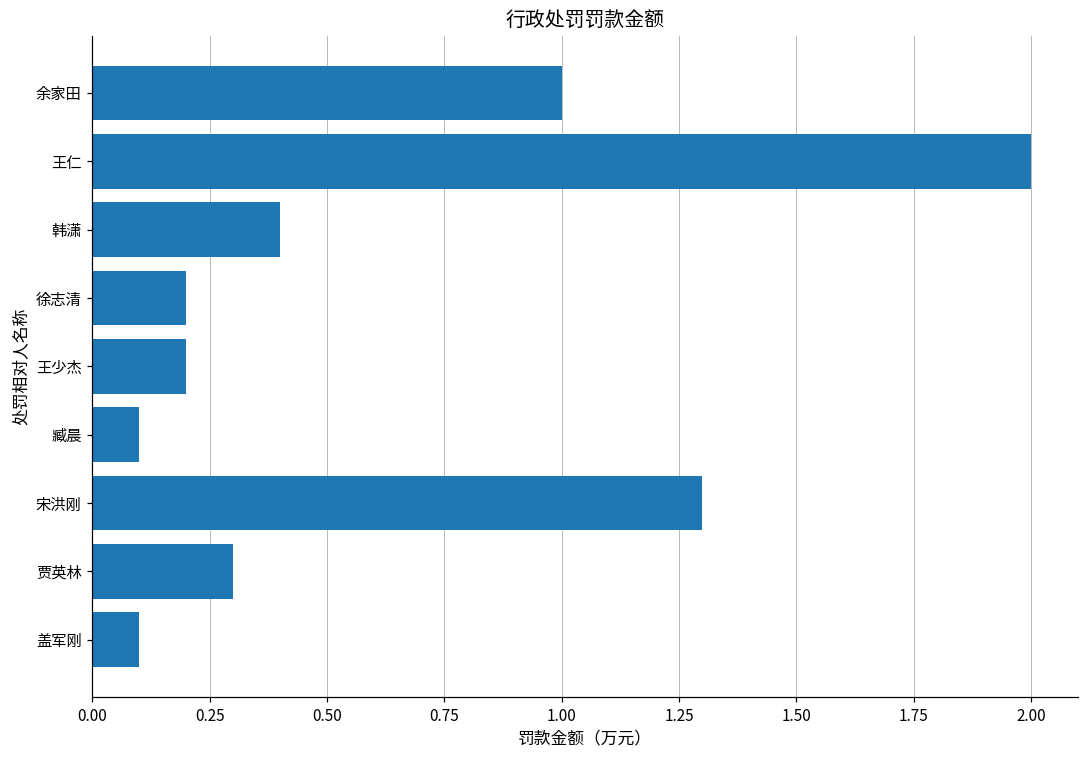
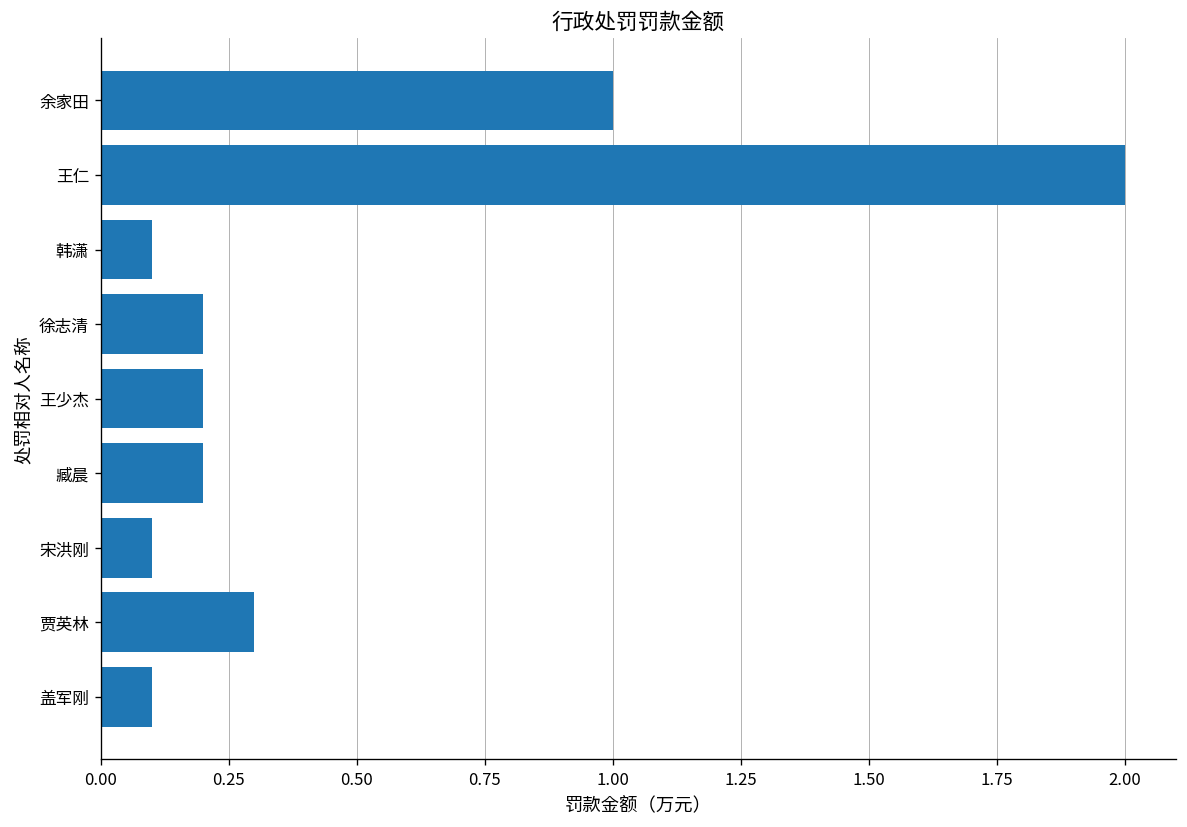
韩潇: 0.4 -> 0.1
臧晨: 0.1 -> 0.2
宋洪刚: 1.3 -> 0.1
